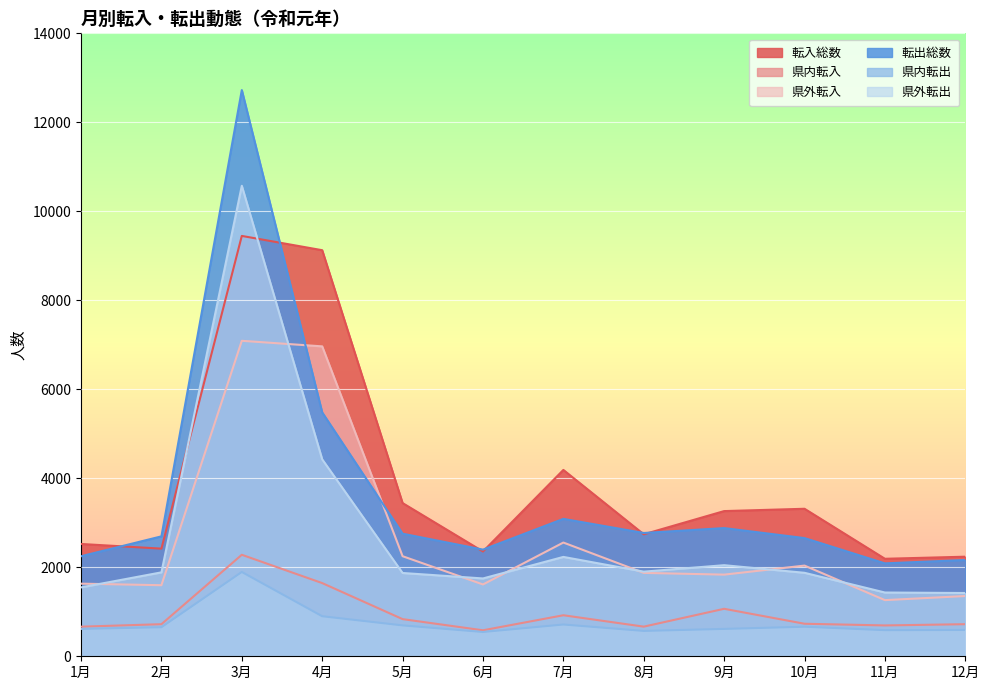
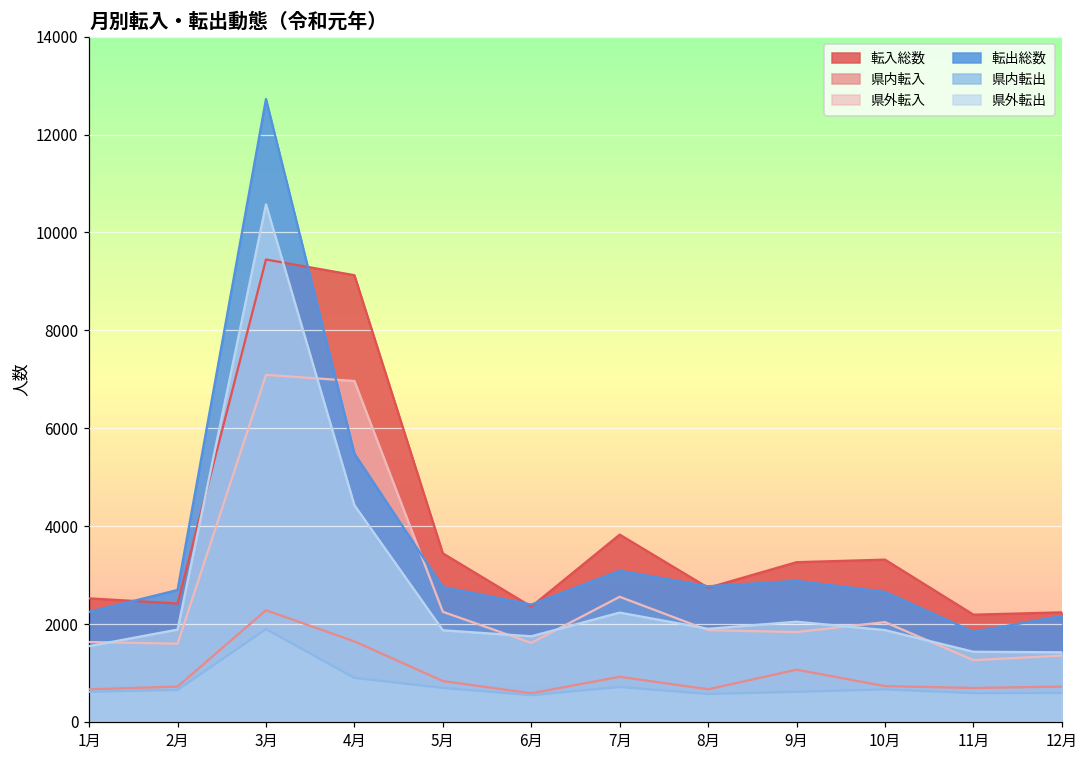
転入総数, 7月: 4200 -> 3800
転出総数, 11月: 2100 -> 1800
